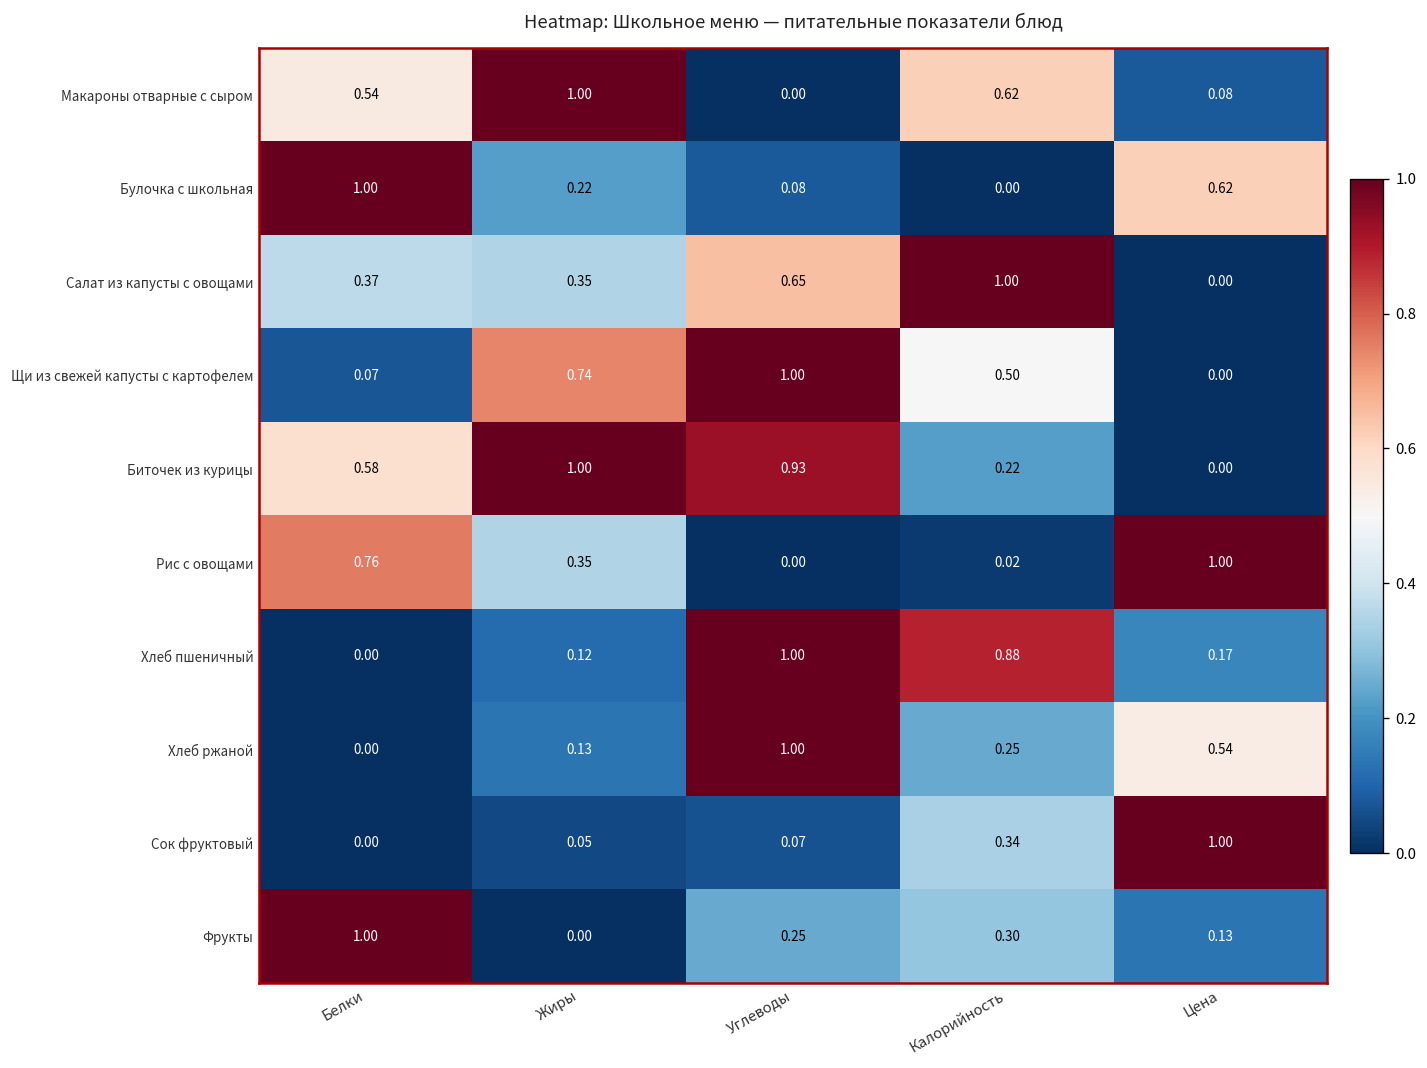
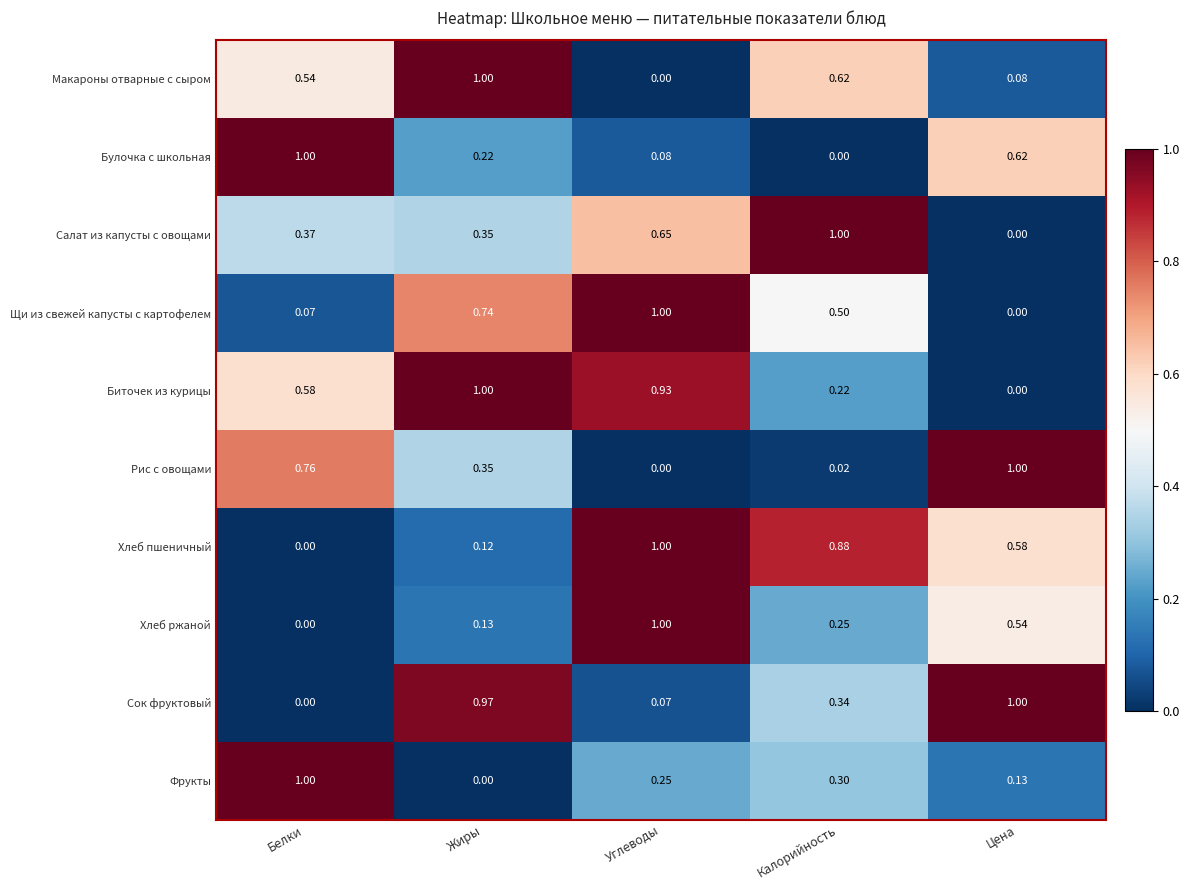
Хлеб пшеничный, Цена: 0.17 -> 0.58
Сок фруктовый, Жиры: 0.05 -> 0.97
